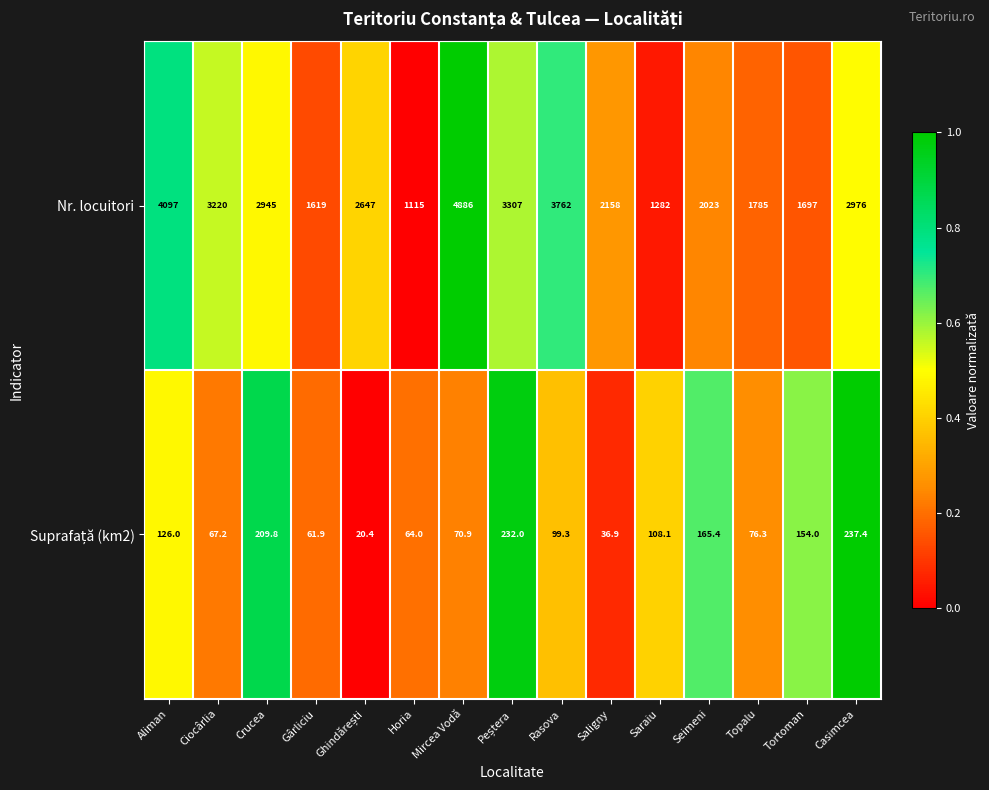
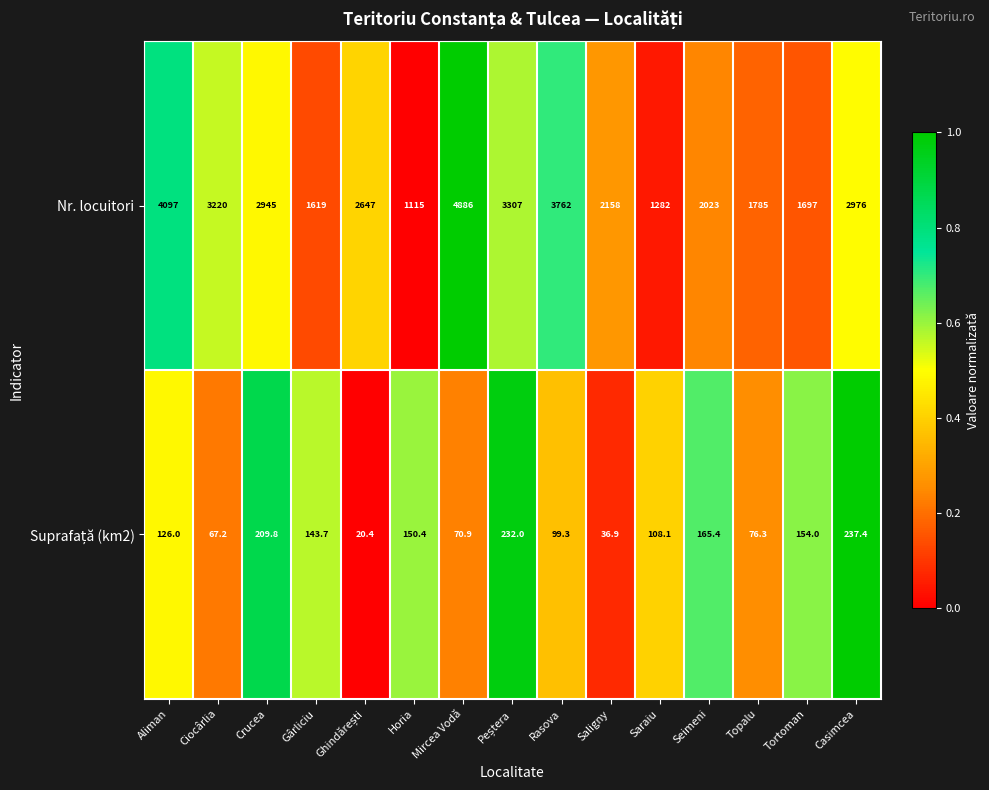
Suprafață (km2), Gârliciu: 61.9 -> 143.7
Suprafață (km2), Horia: 64.0 -> 150.4
